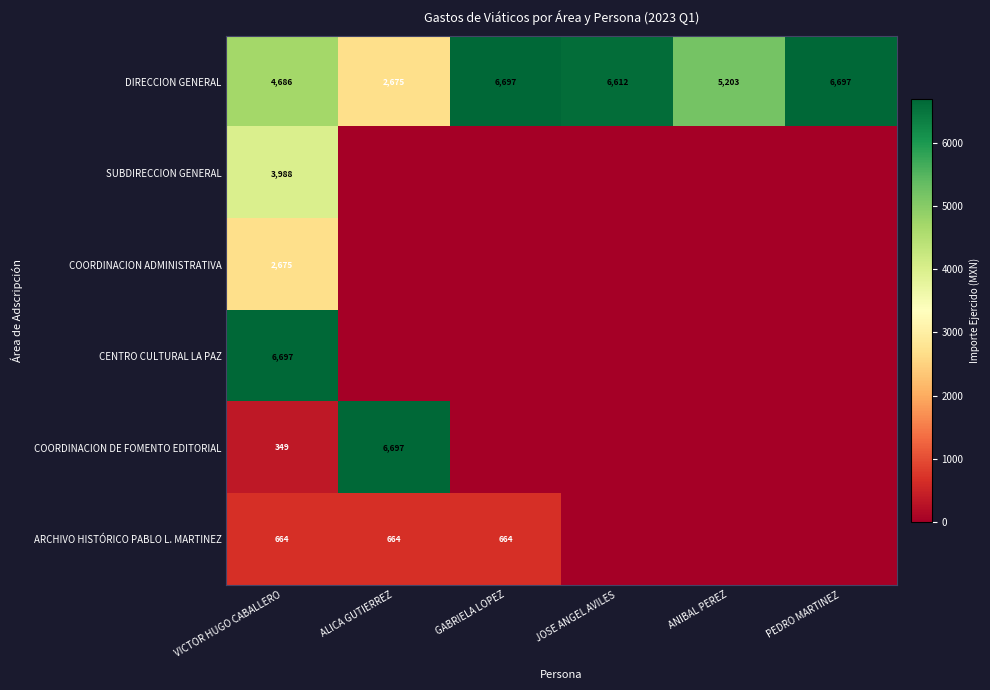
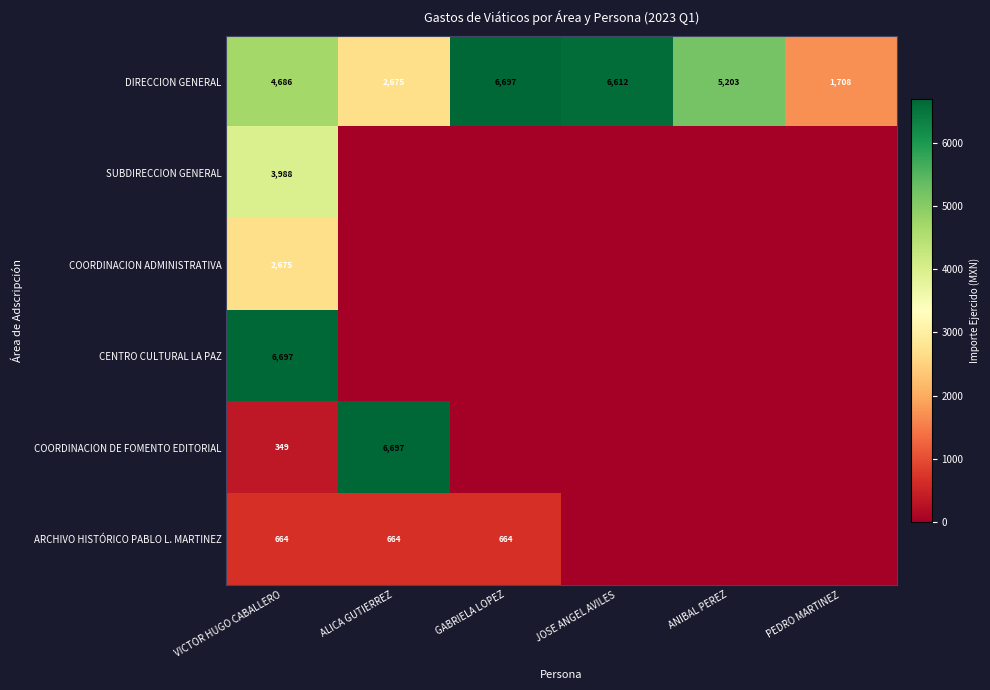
DIRECCION GENERAL, PEDRO MARTINEZ: 6,697 -> 1,708
